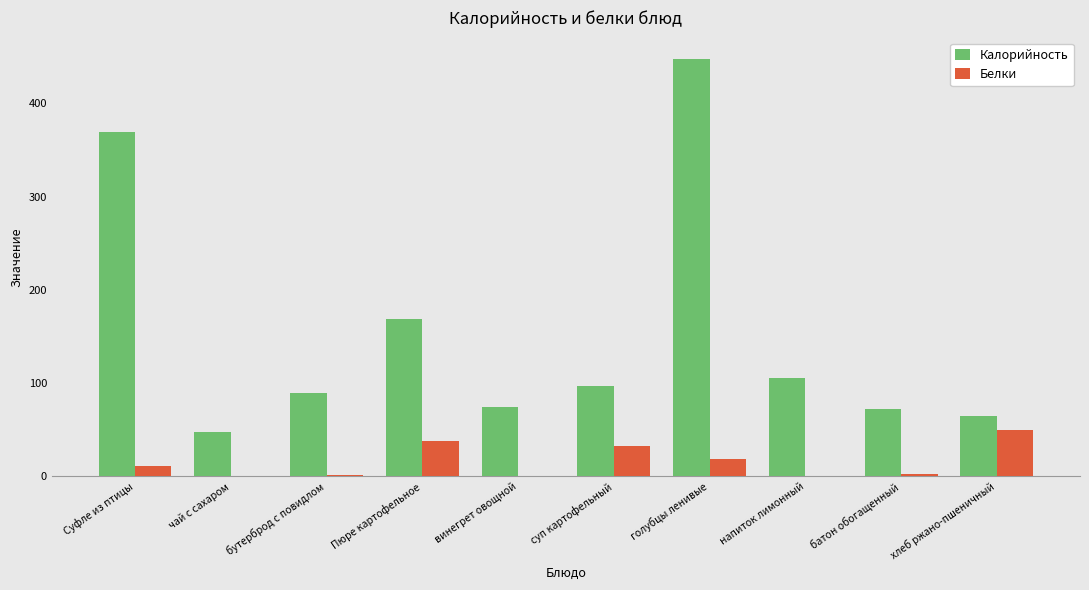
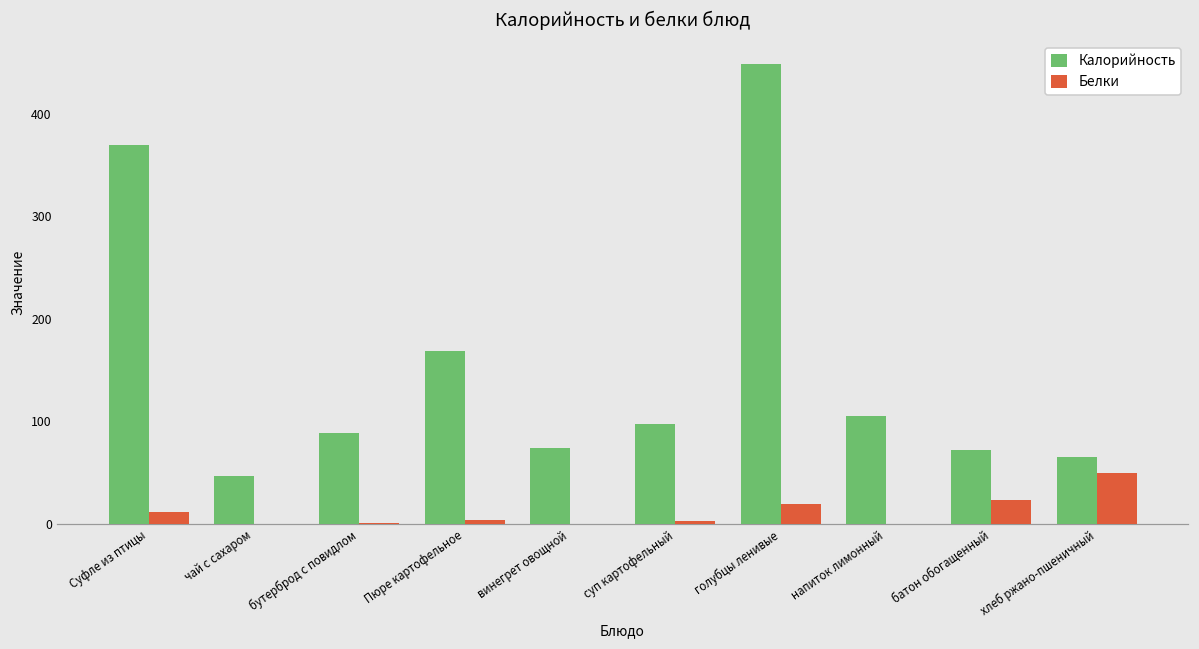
Белки, Пюре картофельное: 40 -> 0
Белки, суп картофельный: 30 -> 0
Белки, батон обогащенный: 0 -> 20
